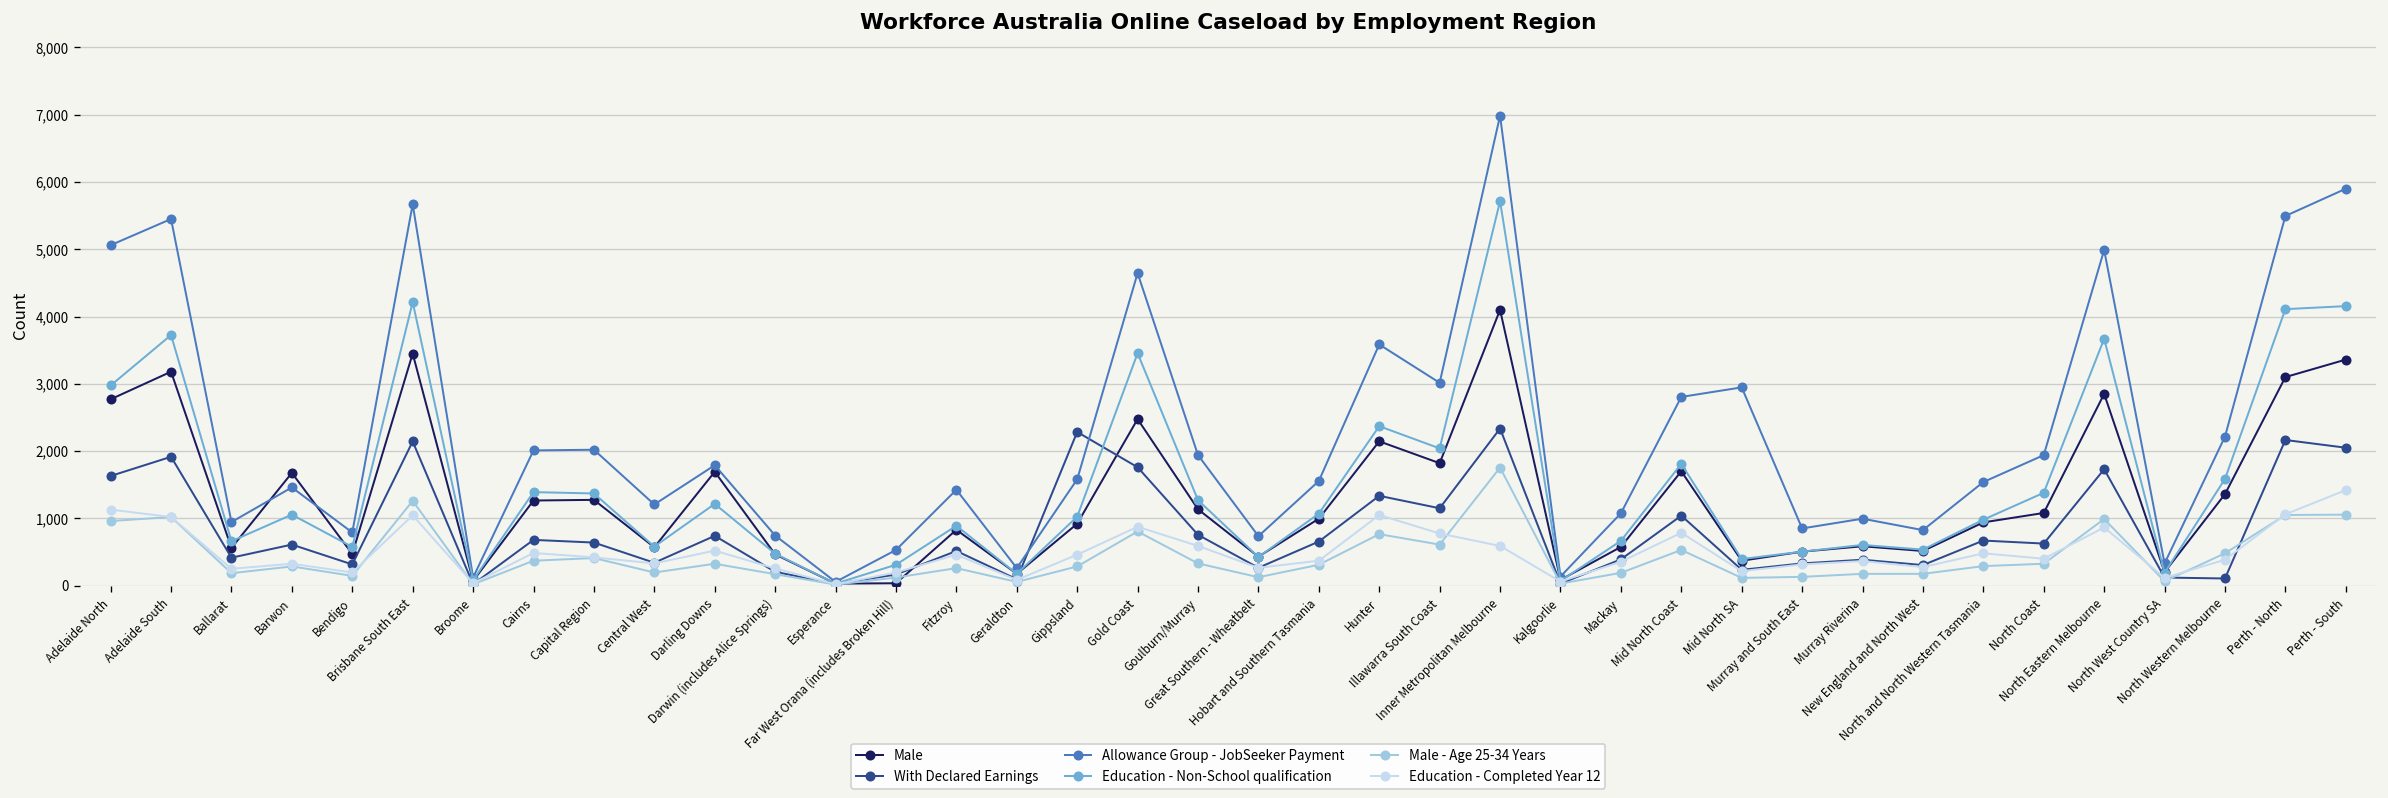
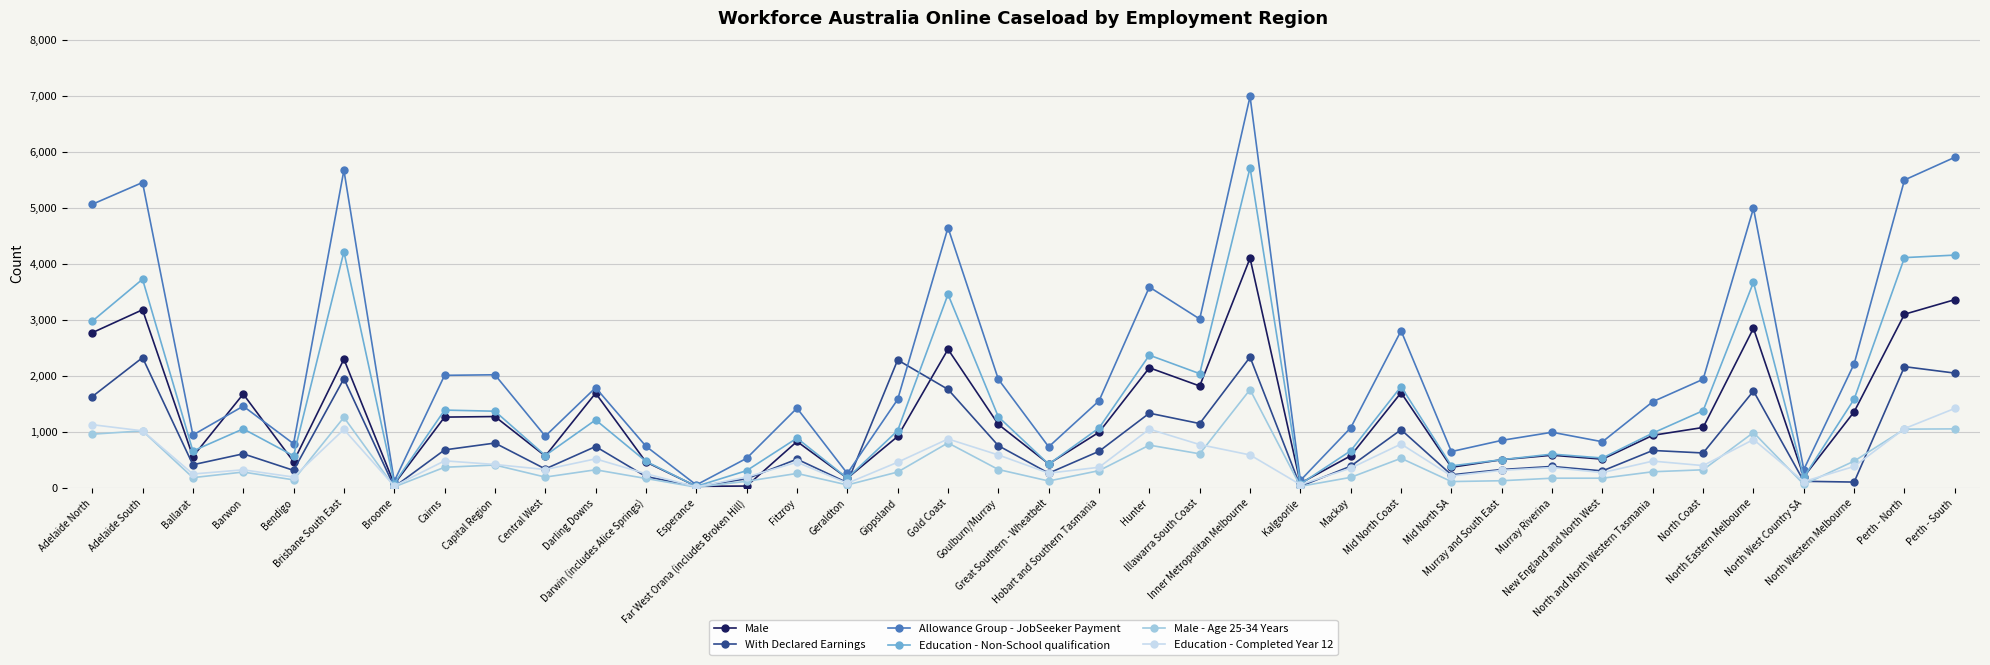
With Declared Earnings, Adelaide South: 1,900 -> 2,300
Male, Brisbane South East: 3,500 -> 2,300
With Declared Earnings, Brisbane South East: 2,100 -> 2,000
With Declared Earnings, Capital Region: 600 -> 800
Allowance Group - JobSeeker Payment, Central West: 1,200 -> 900
Allowance Group - JobSeeker Payment, Mid North SA: 2,900 -> 700
